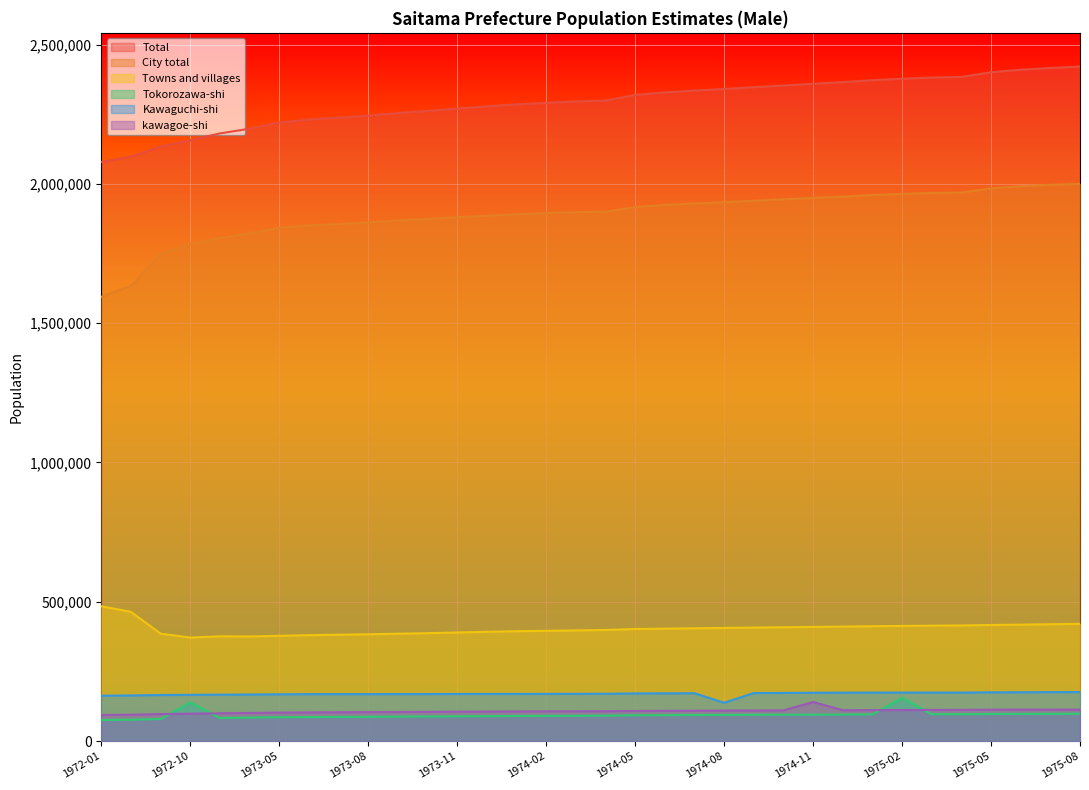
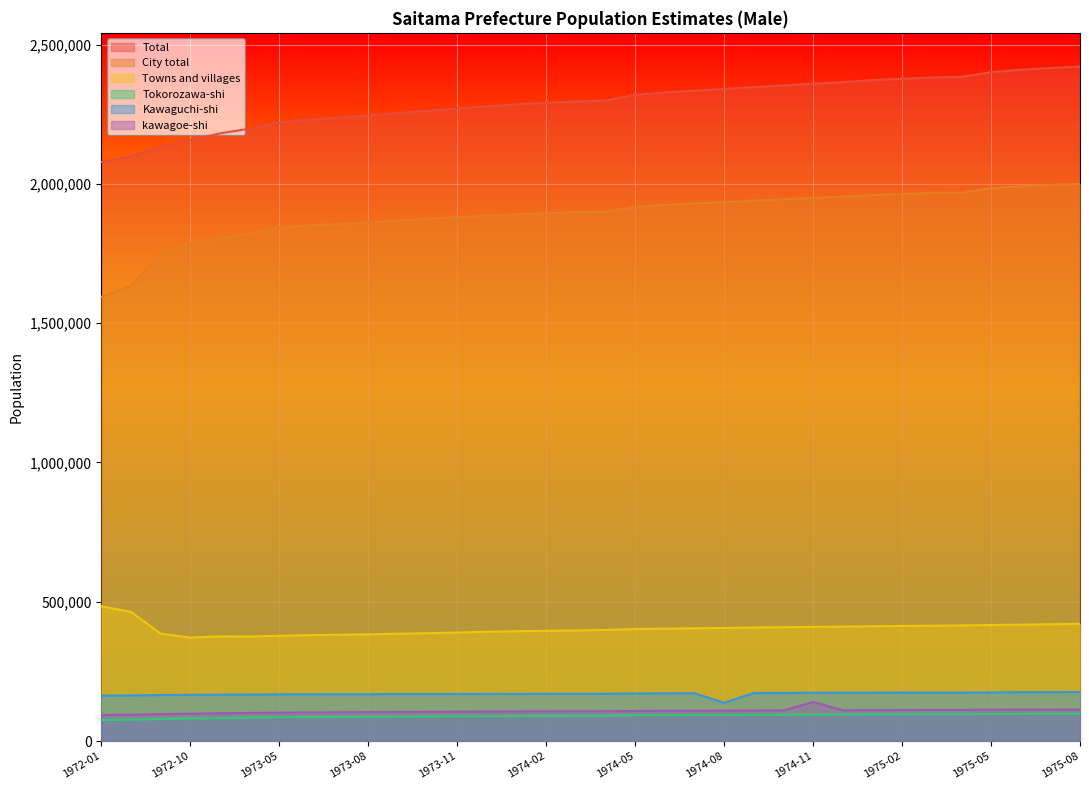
Tokorozawa-shi, 1972-10: 140,000 -> 80,000
Tokorozawa-shi, 1975-02: 160,000 -> 100,000
